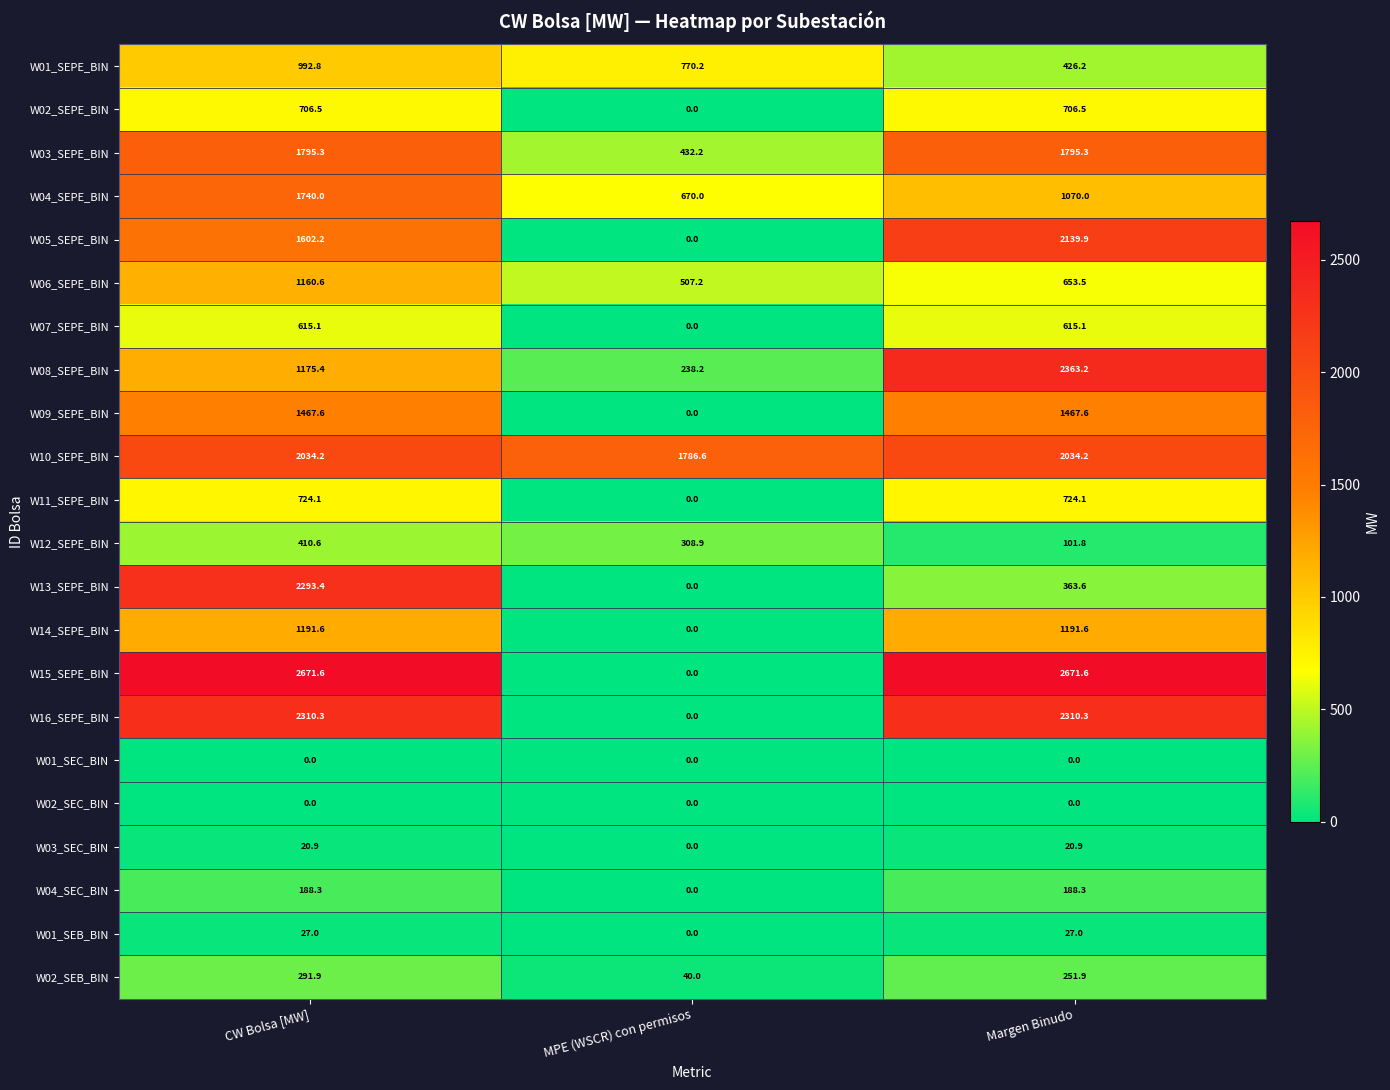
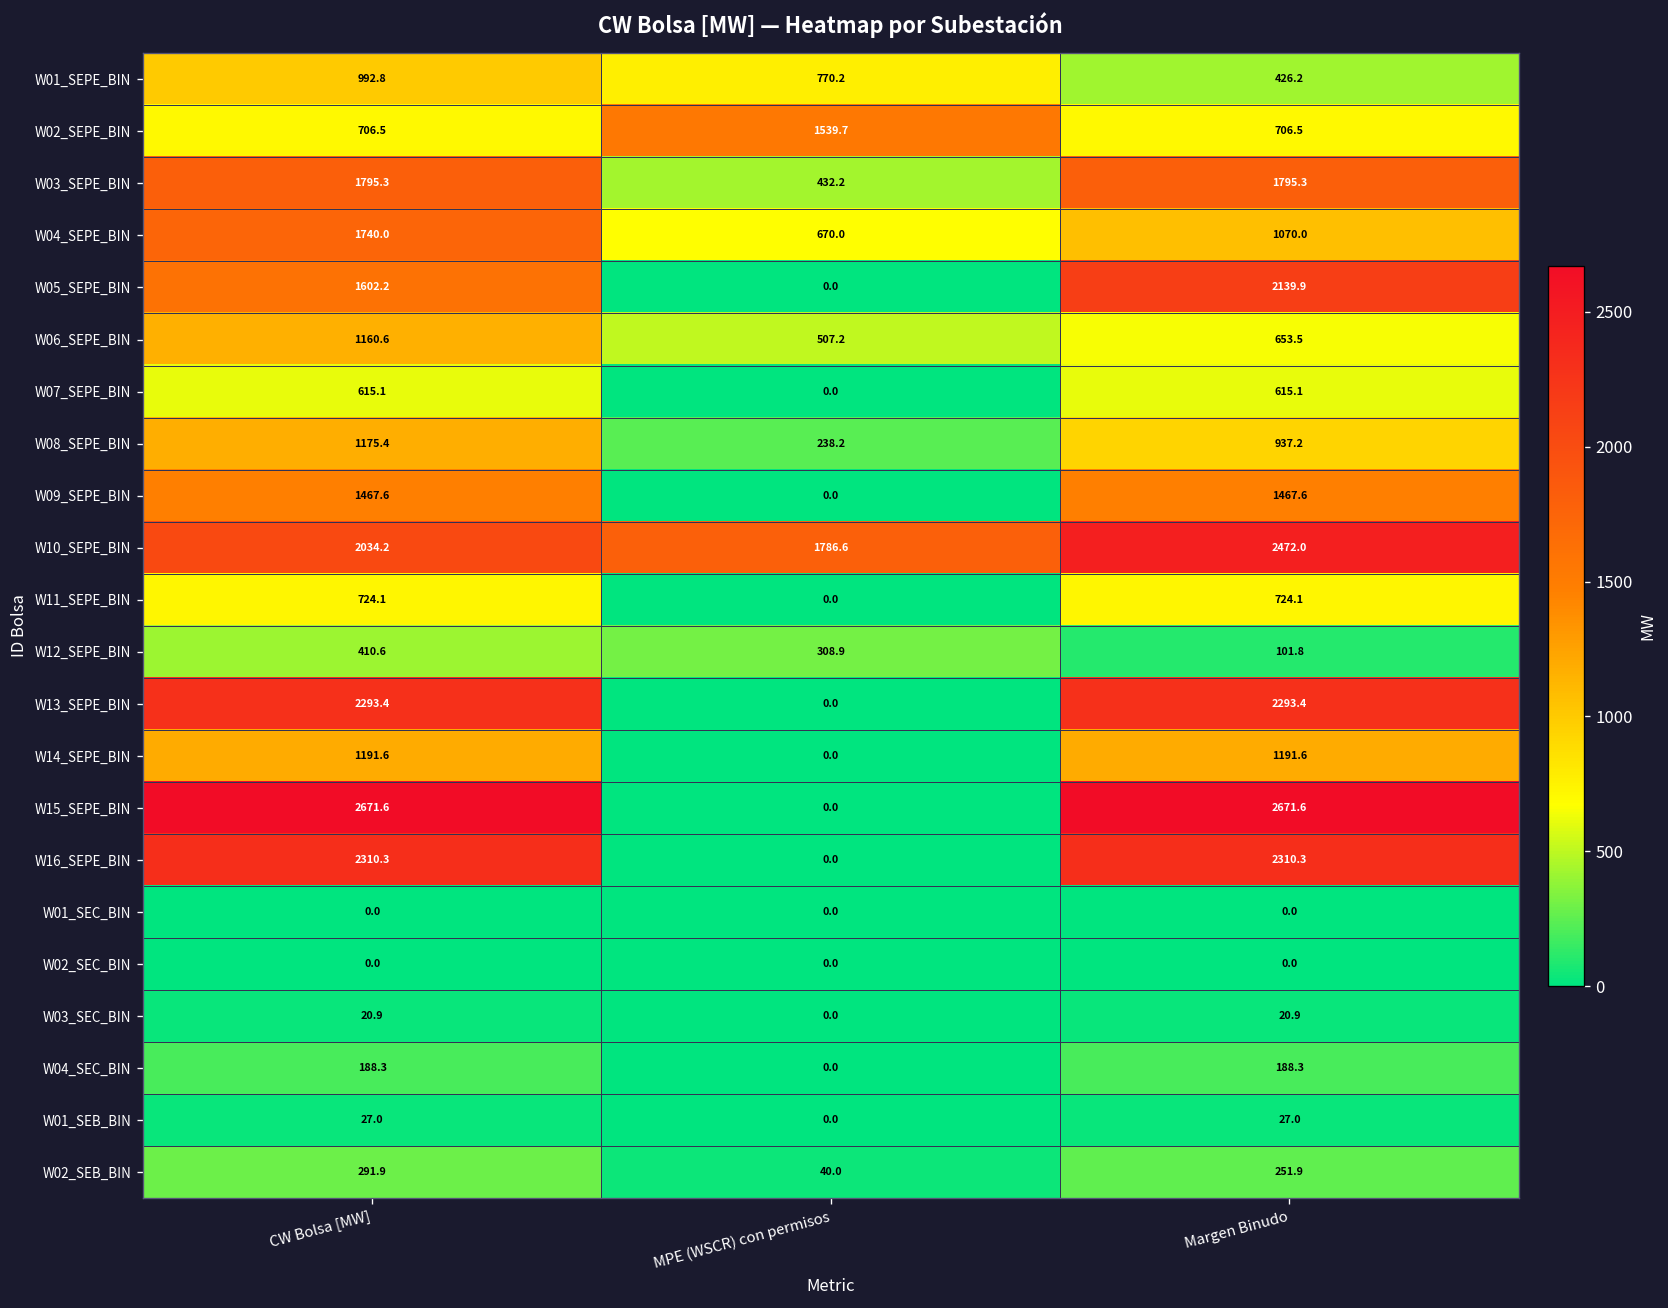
W02_SEPE_BIN, MPE (WSCR) con permisos: 0.0 -> 1539.7
W08_SEPE_BIN, Margen Binudo: 2363.2 -> 937.2
W10_SEPE_BIN, Margen Binudo: 2034.2 -> 2472.0
W13_SEPE_BIN, Margen Binudo: 363.6 -> 2293.4
